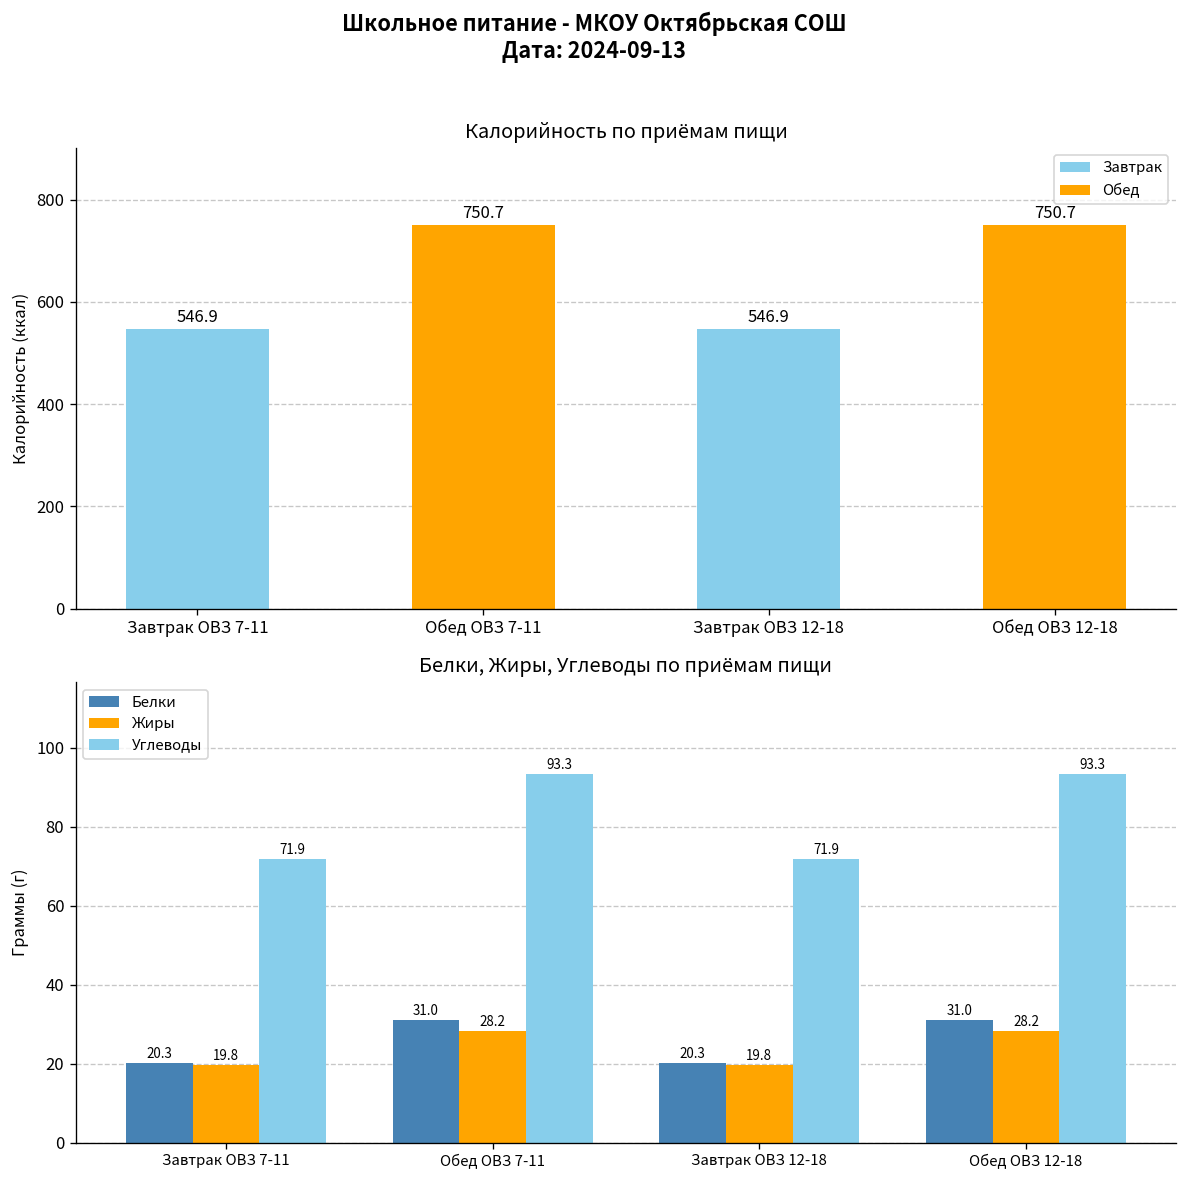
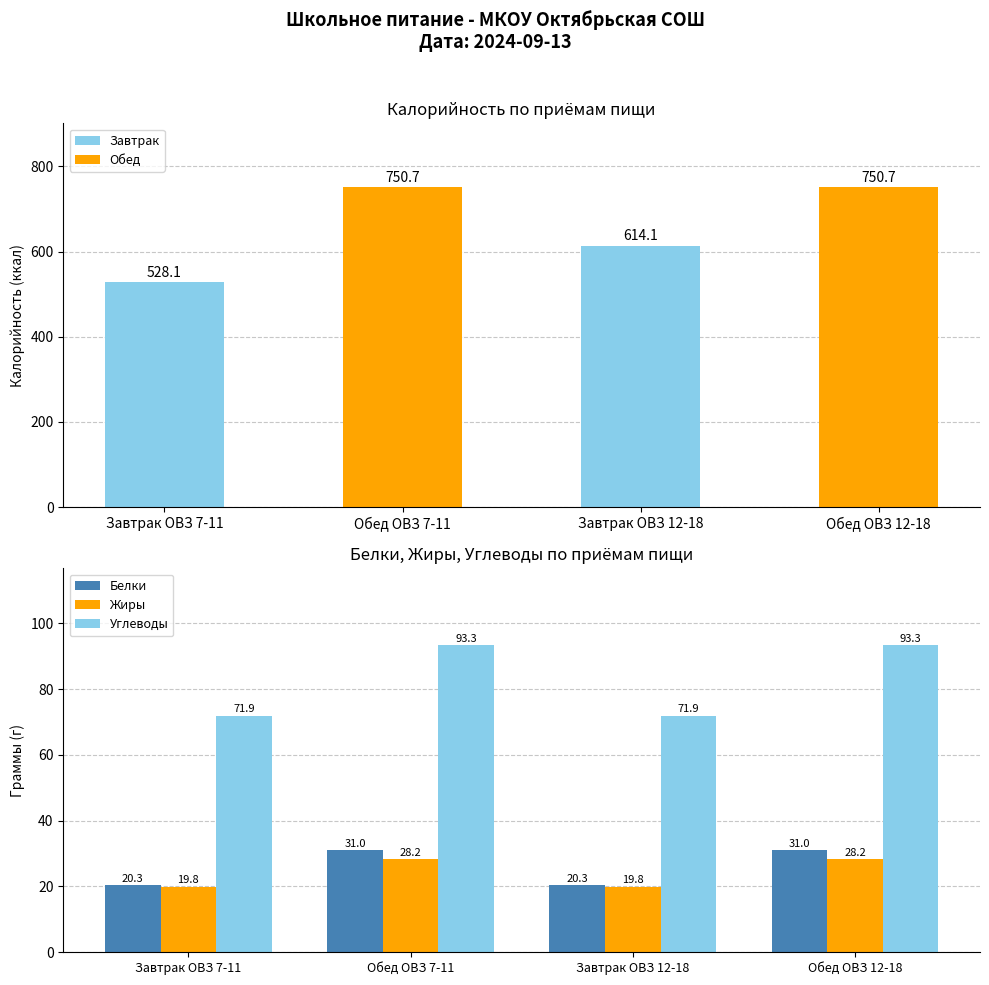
Калорийность по приёмам пищи, Завтрак ОВЗ 7-11: 546.9 -> 528.1
Калорийность по приёмам пищи, Завтрак ОВЗ 12-18: 546.9 -> 614.1
